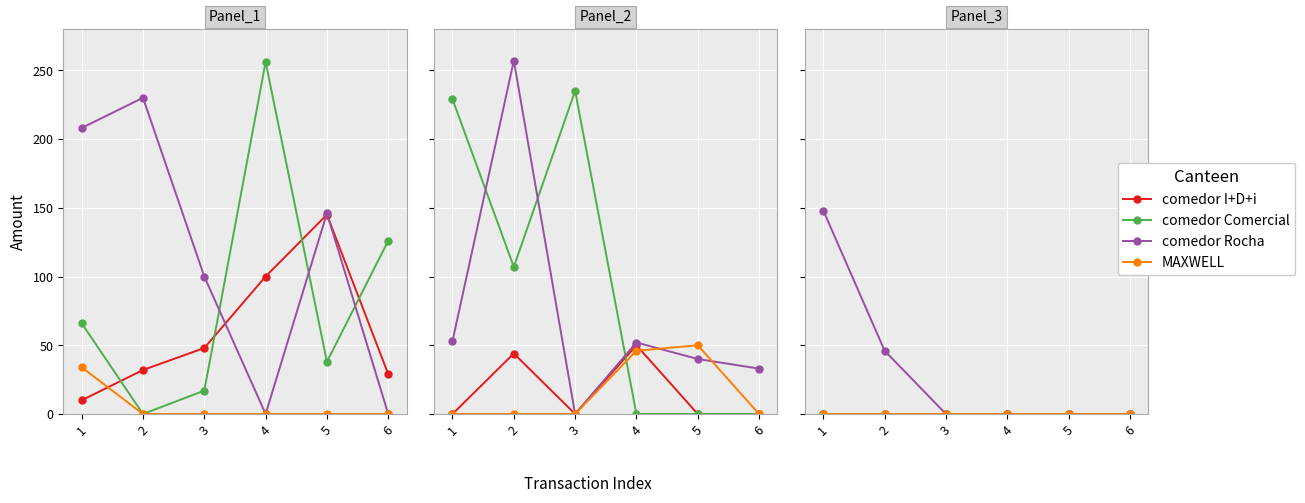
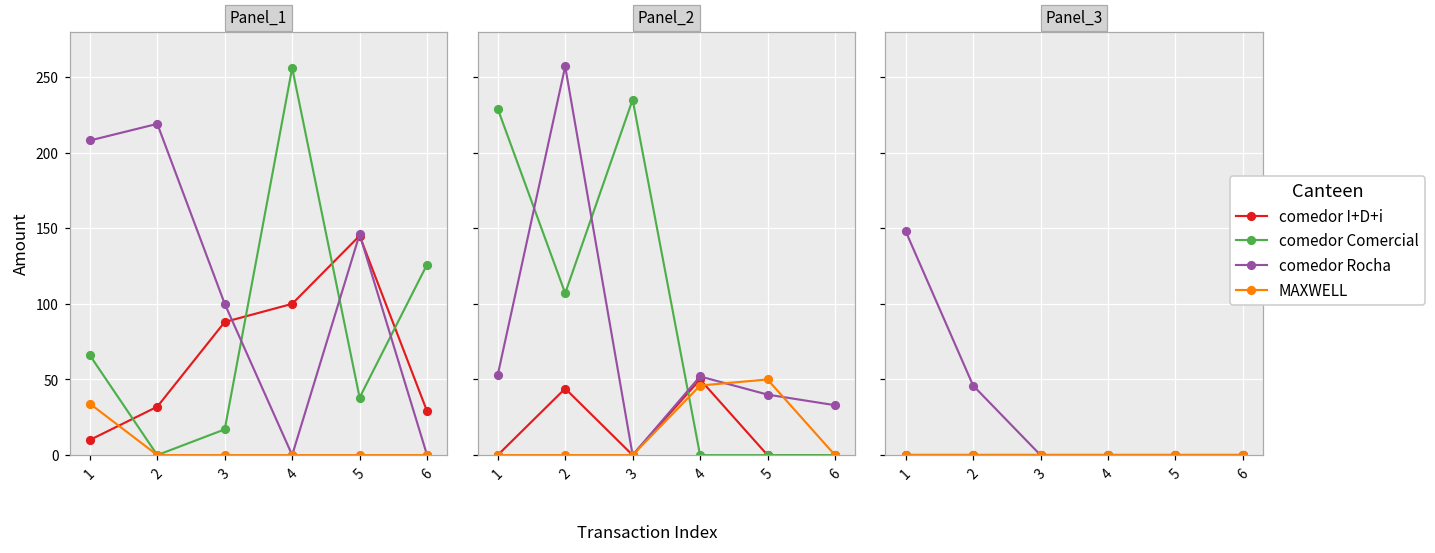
Panel_1, comedor Rocha, 2: 230 -> 219
Panel_1, comedor I+D+i, 3: 48 -> 88
